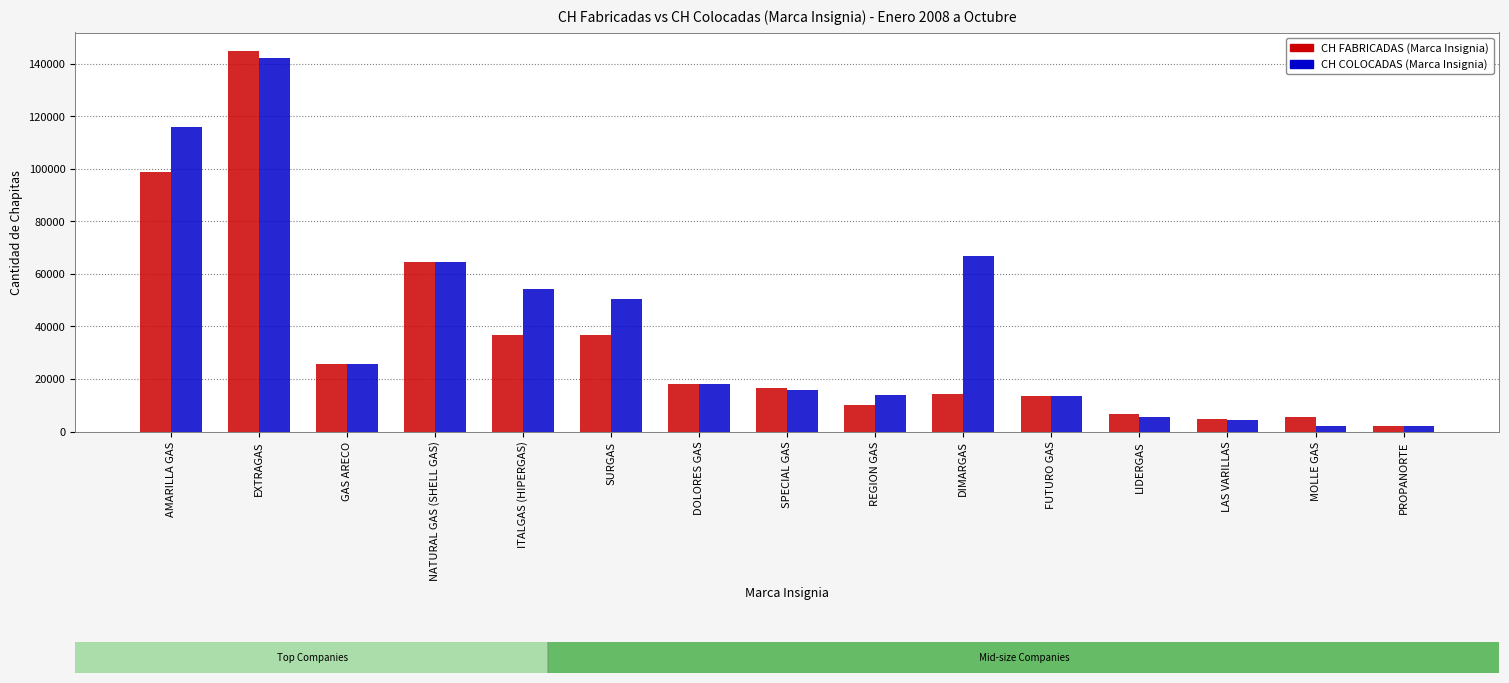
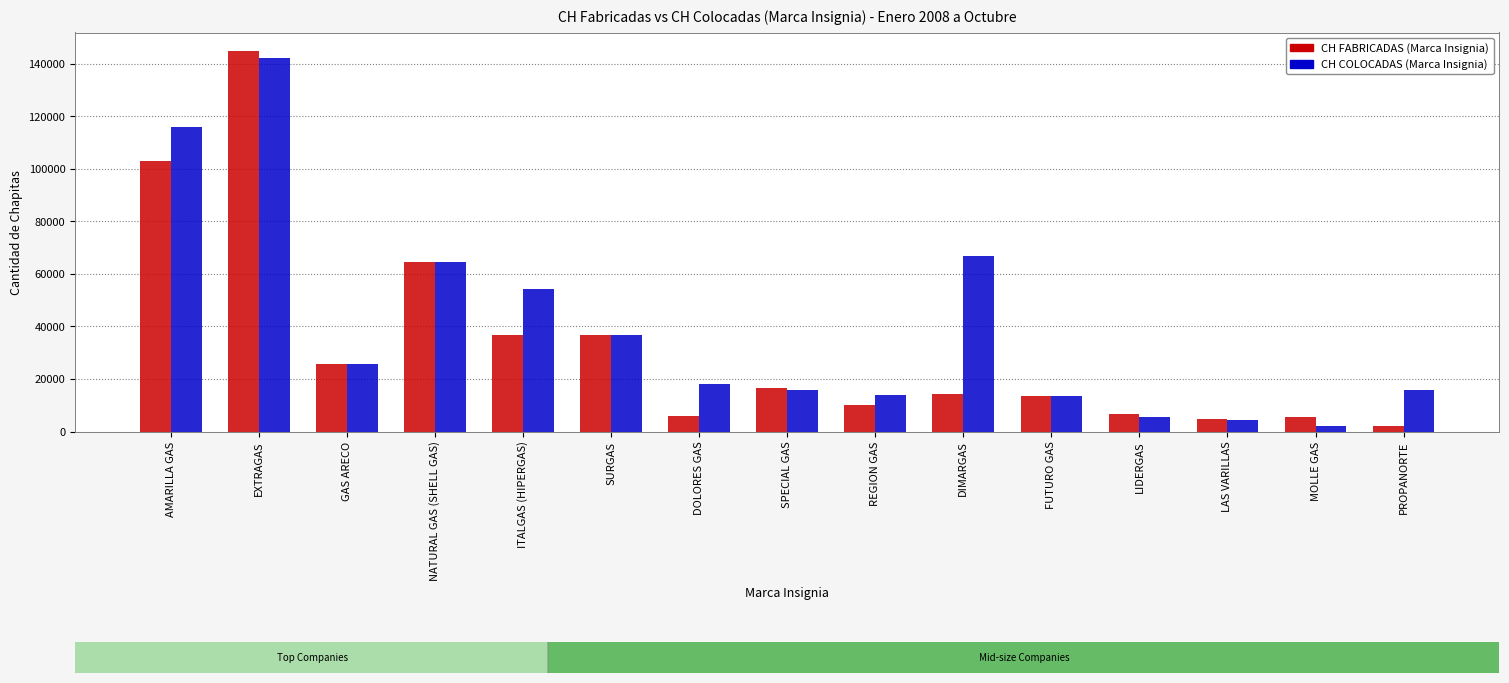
CH FABRICADAS (Marca Insignia), AMARILLA GAS: 99000 -> 103000
CH COLOCADAS (Marca Insignia), SURGAS: 50000 -> 37000
CH FABRICADAS (Marca Insignia), DOLORES GAS: 18000 -> 6000
CH COLOCADAS (Marca Insignia), PROPANORTE: 2000 -> 16000
